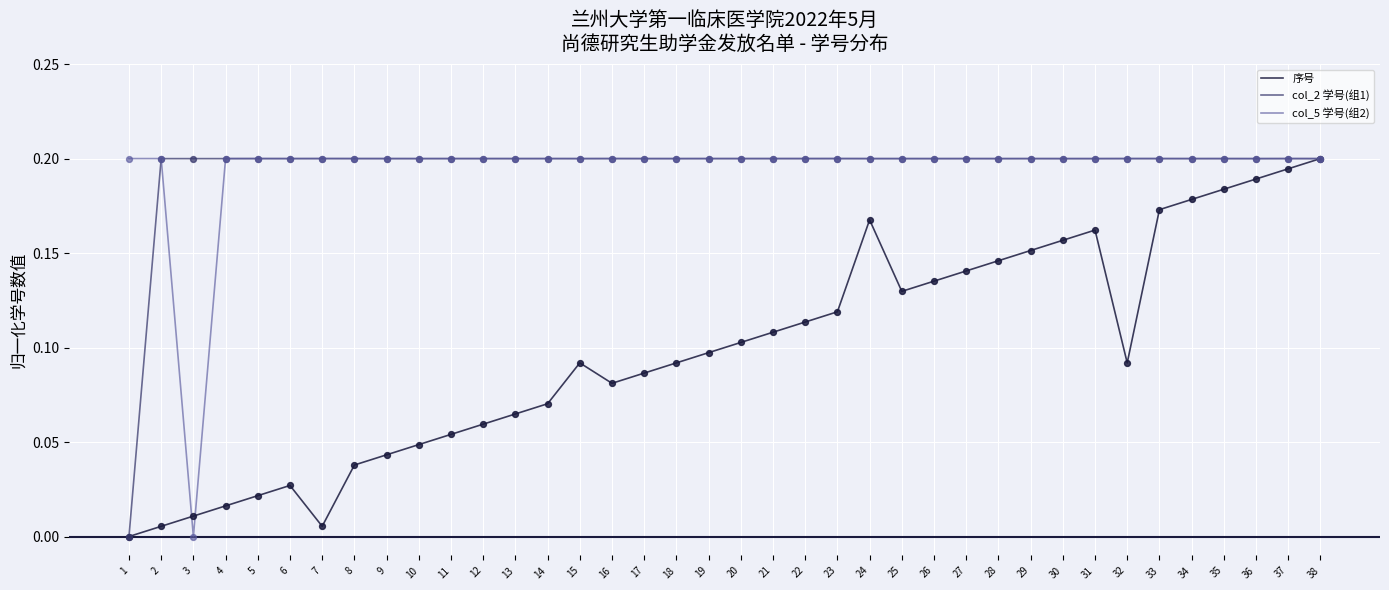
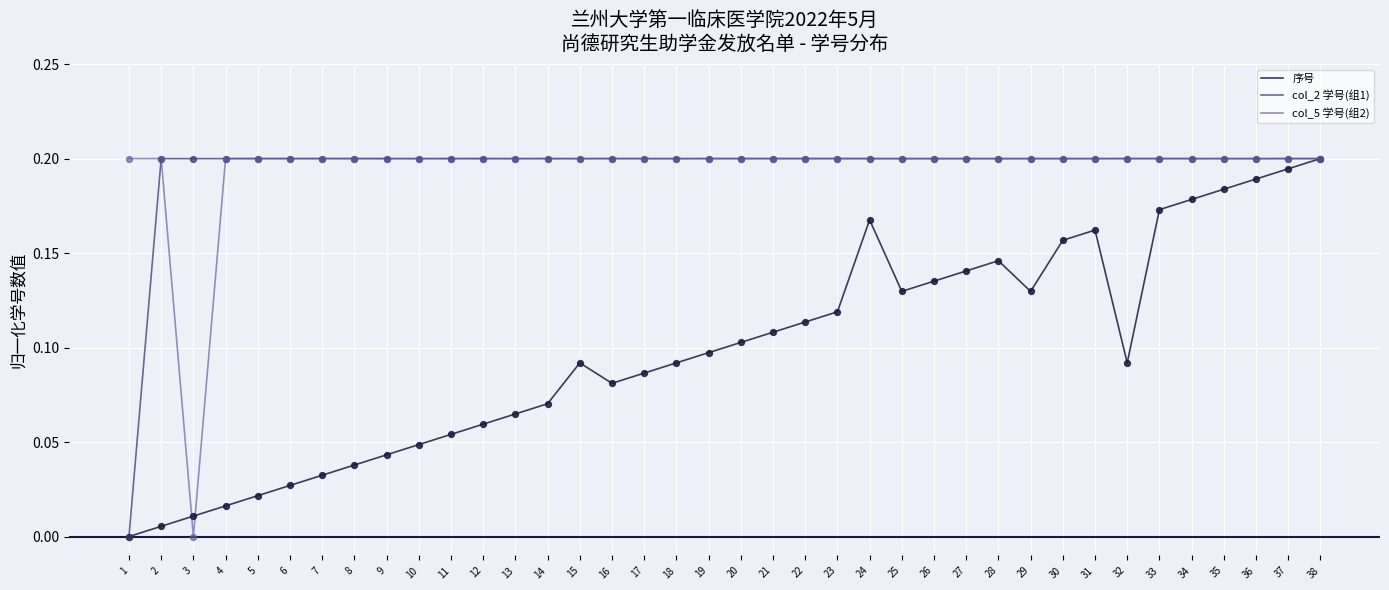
序号, 7: 0.005 -> 0.032
序号, 29: 0.151 -> 0.130
